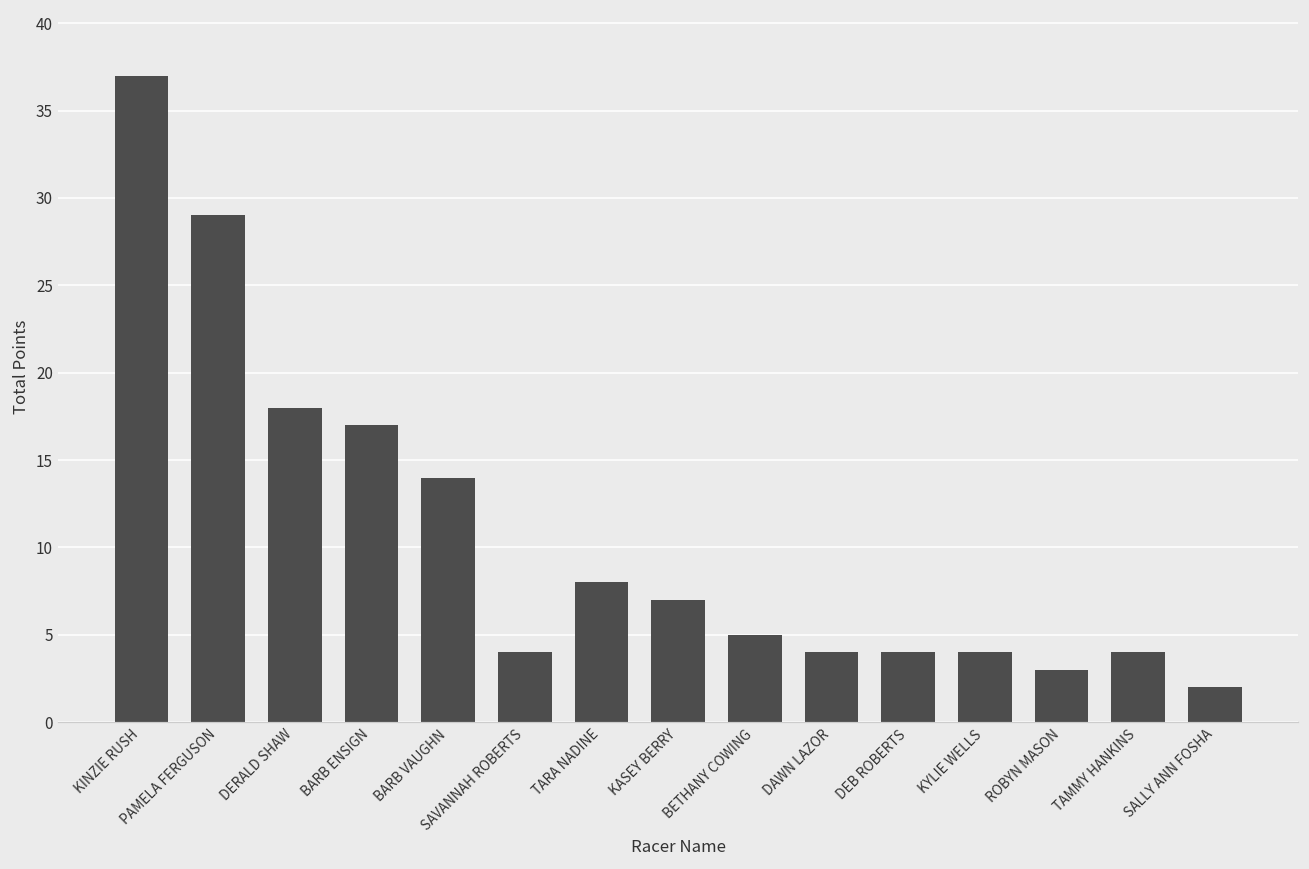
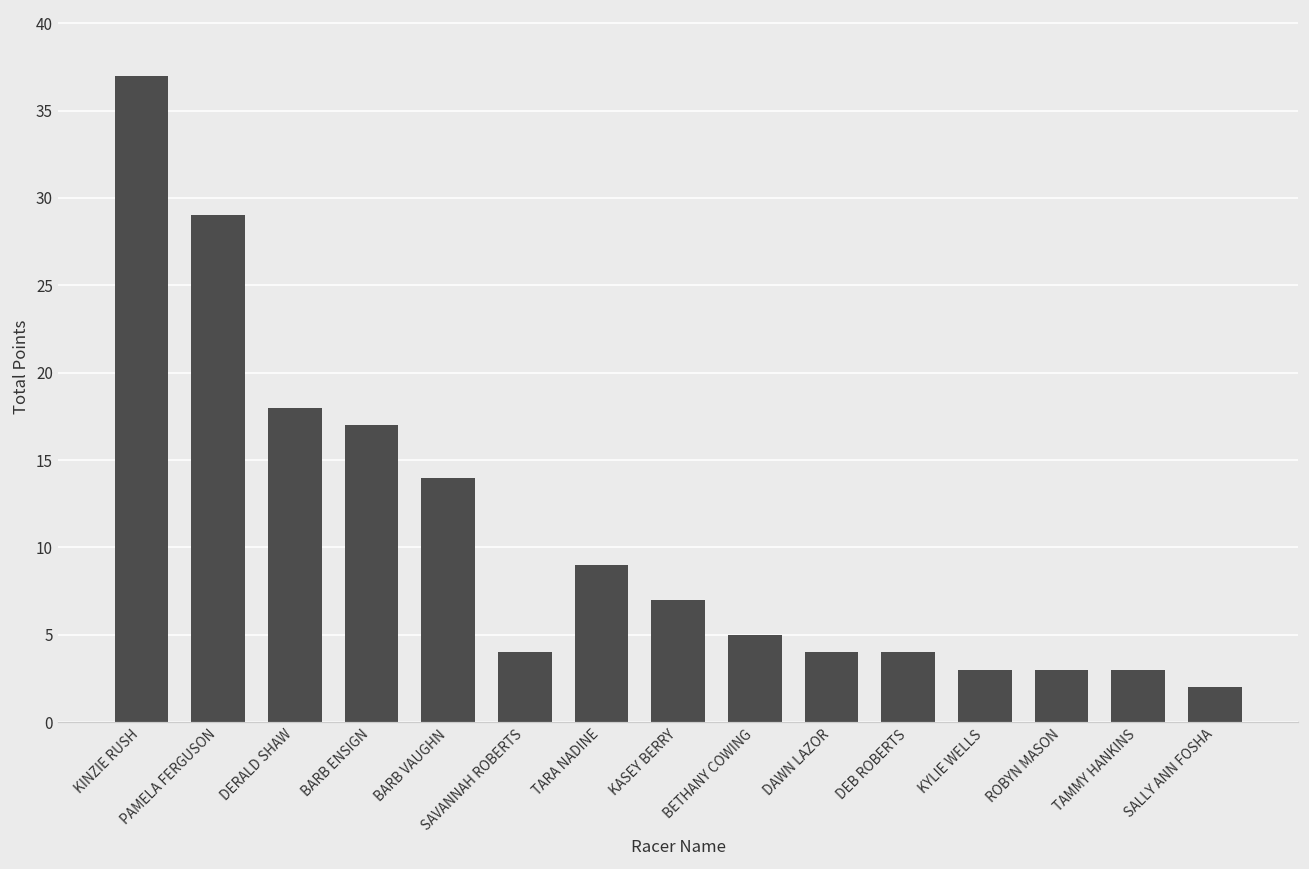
TARA NADINE: 8 -> 9
KYLIE WELLS: 4 -> 3
TAMMY HANKINS: 4 -> 3
